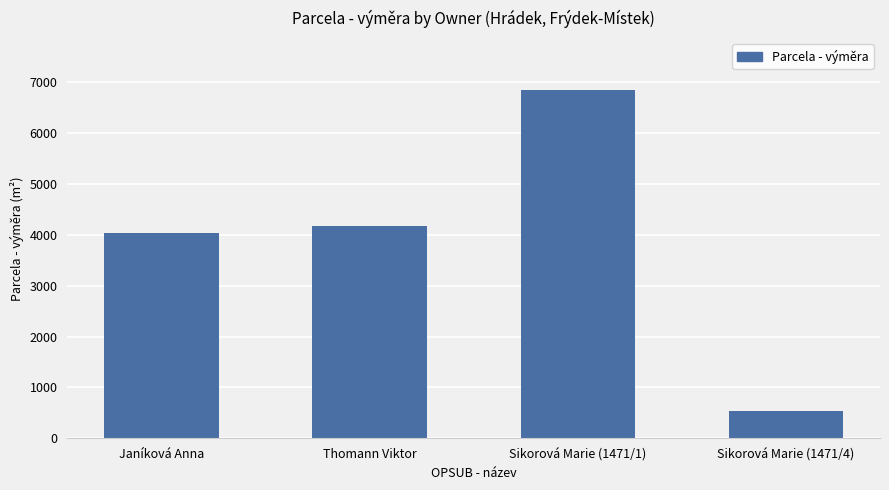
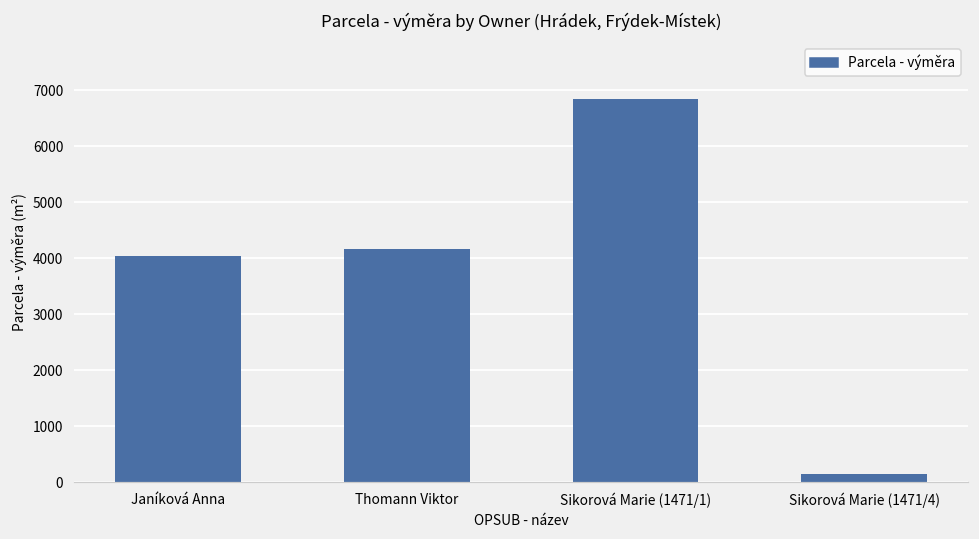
Sikorová Marie (1471/4): 500 -> 100
